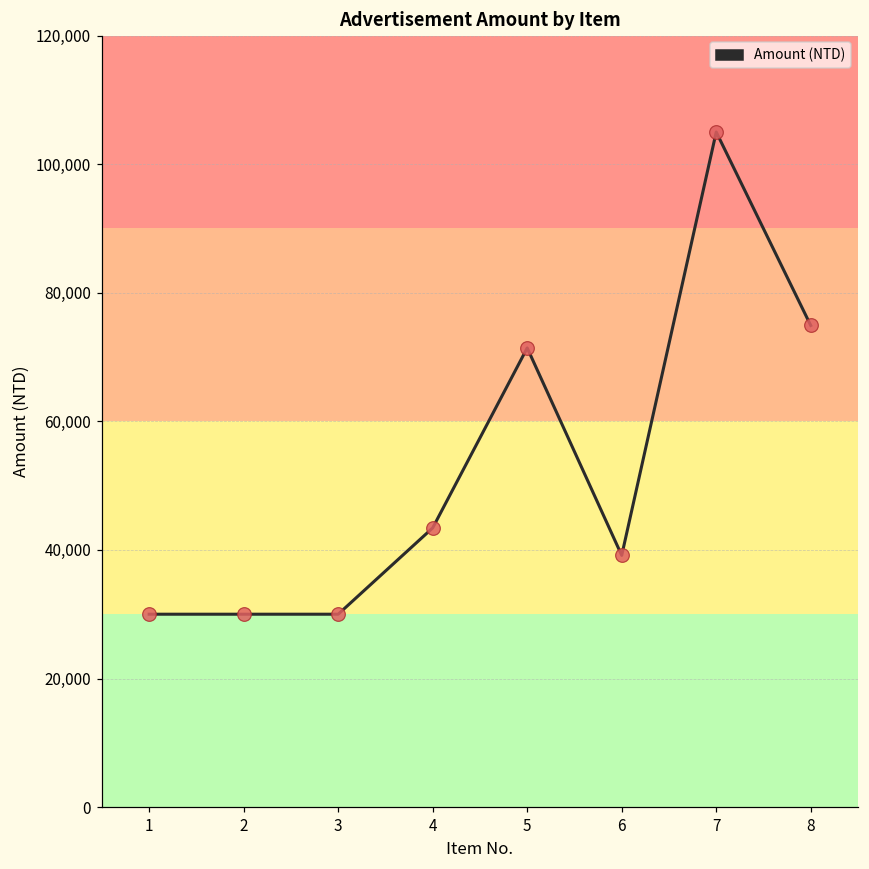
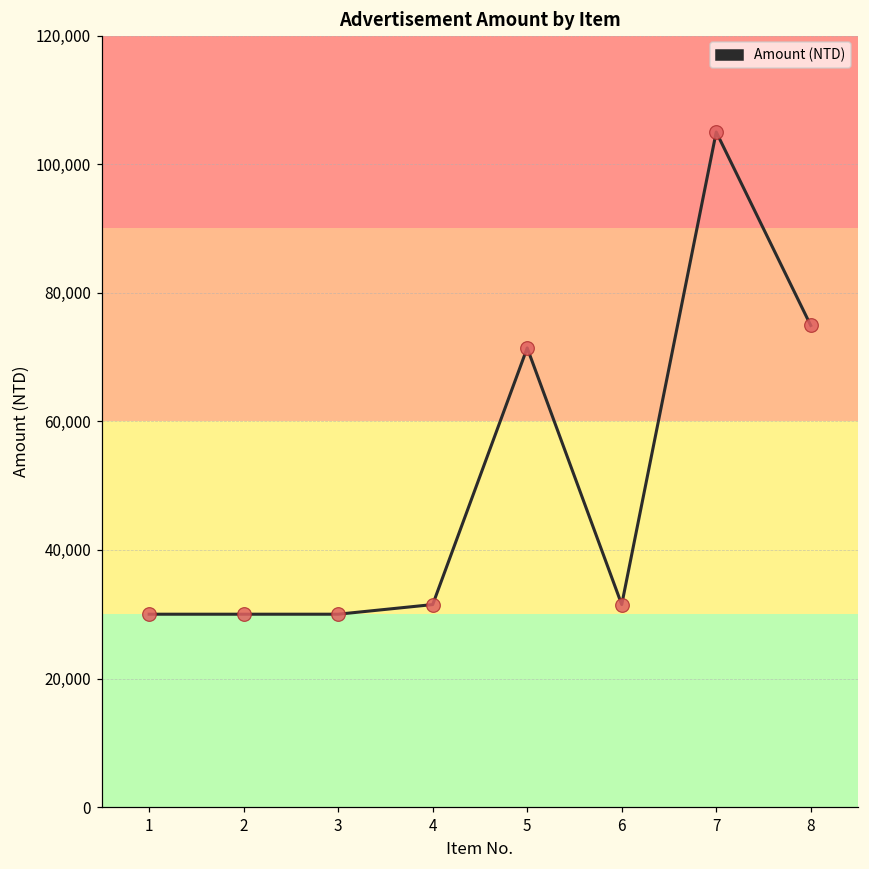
4: 43,000 -> 32,000
6: 39,000 -> 32,000
